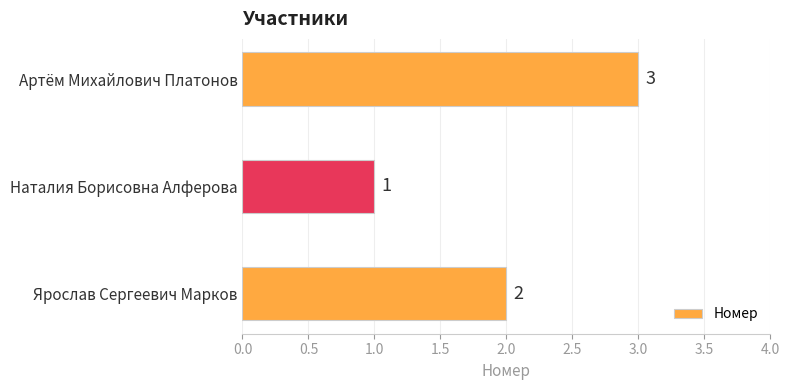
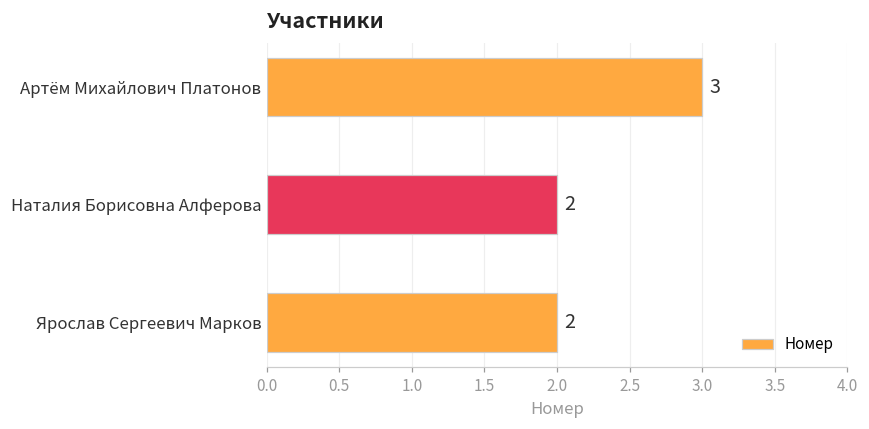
Наталия Борисовна Алферова: 1 -> 2
